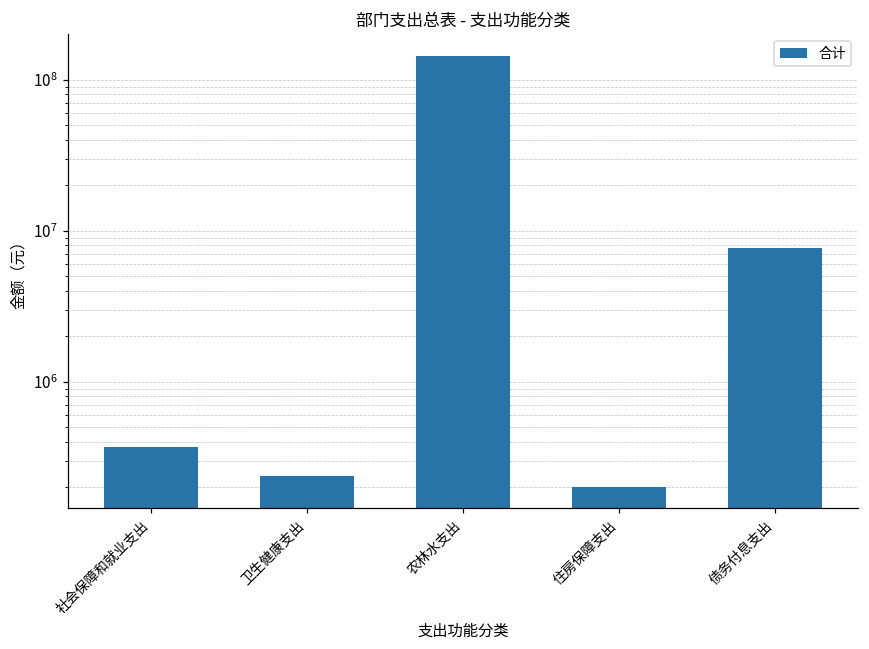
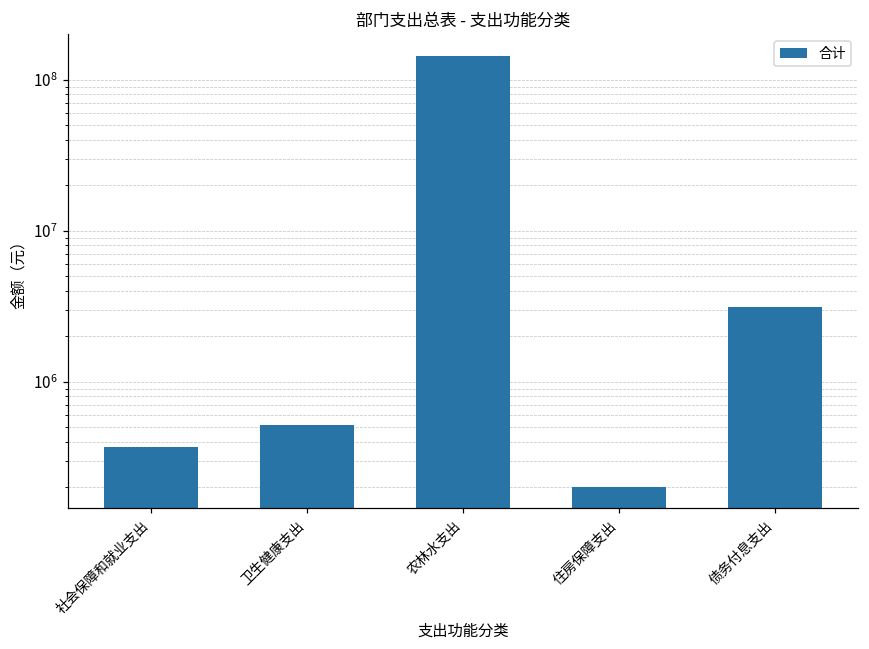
卫生健康支出: 240000 -> 520000
债务付息支出: 8000000 -> 3100000
